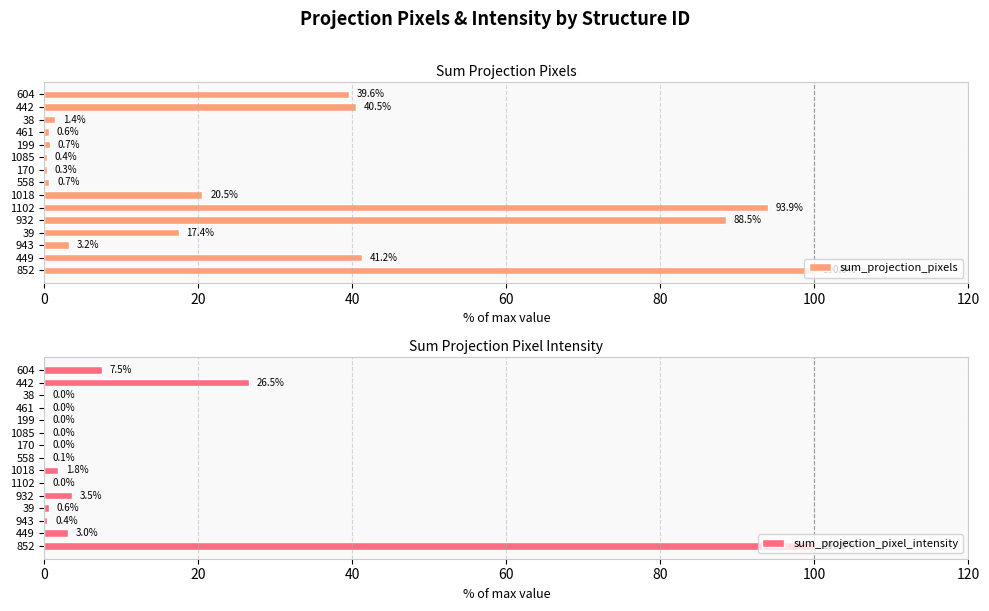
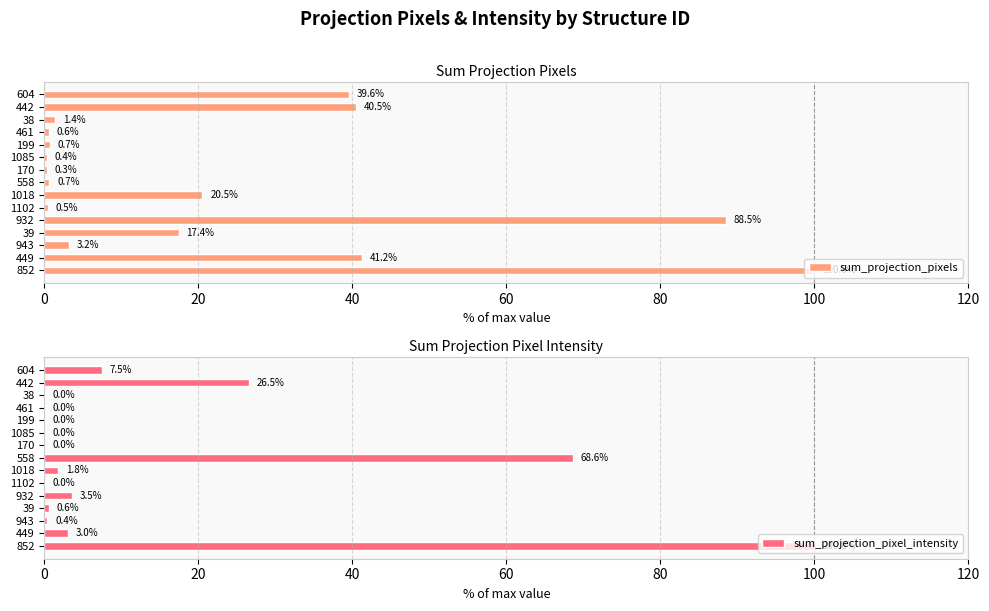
Sum Projection Pixels, 1102: 93.9% -> 0.5%
Sum Projection Pixel Intensity, 558: 0.1% -> 68.6%
